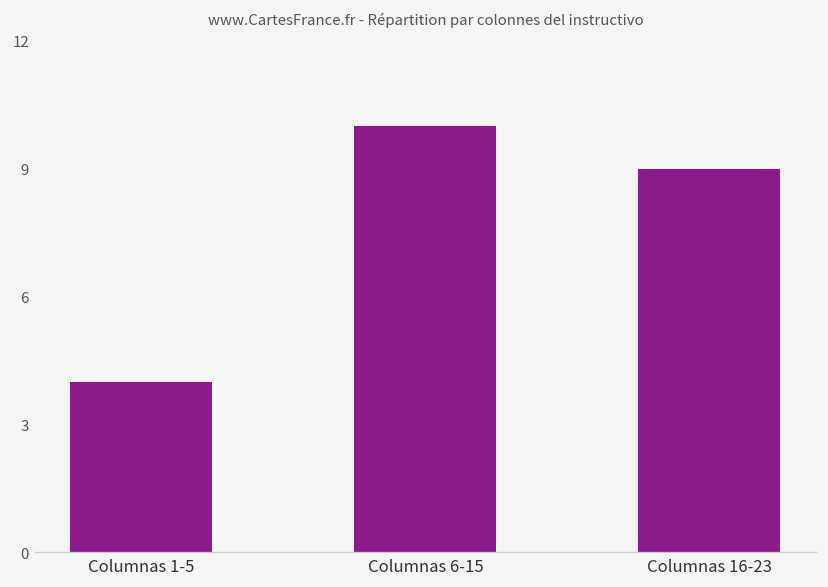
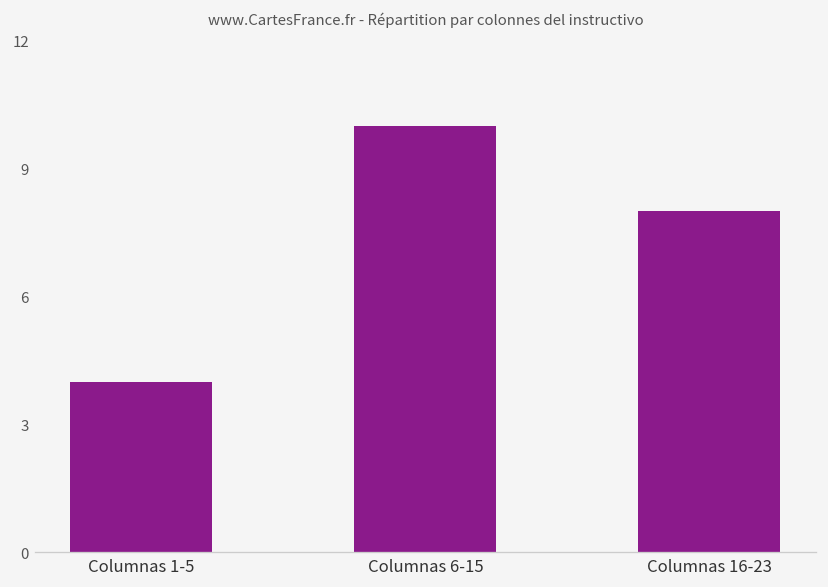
Columnas 16-23: 9 -> 8
